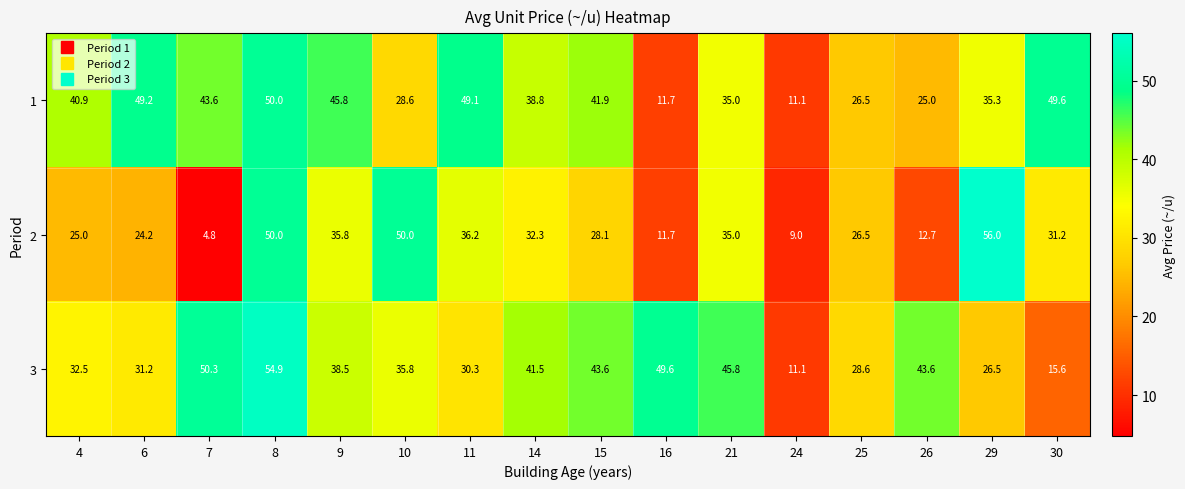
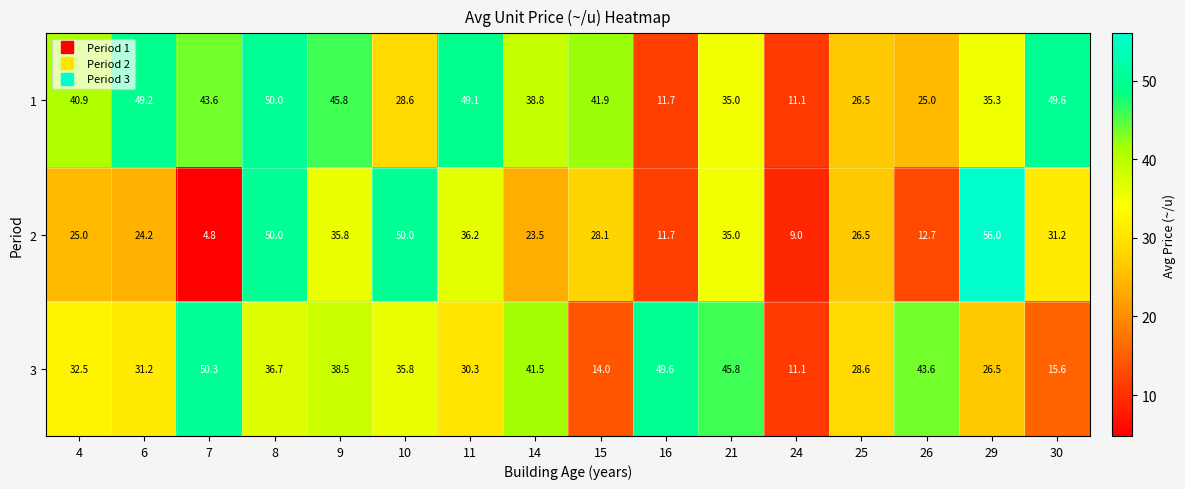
2, 14: 32.3 -> 23.5
3, 8: 54.9 -> 36.7
3, 15: 43.6 -> 14.0
